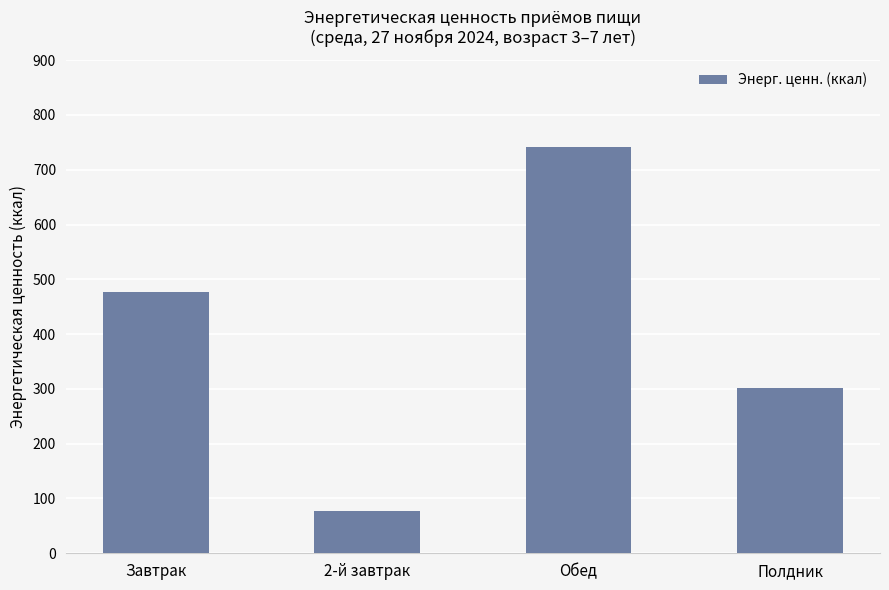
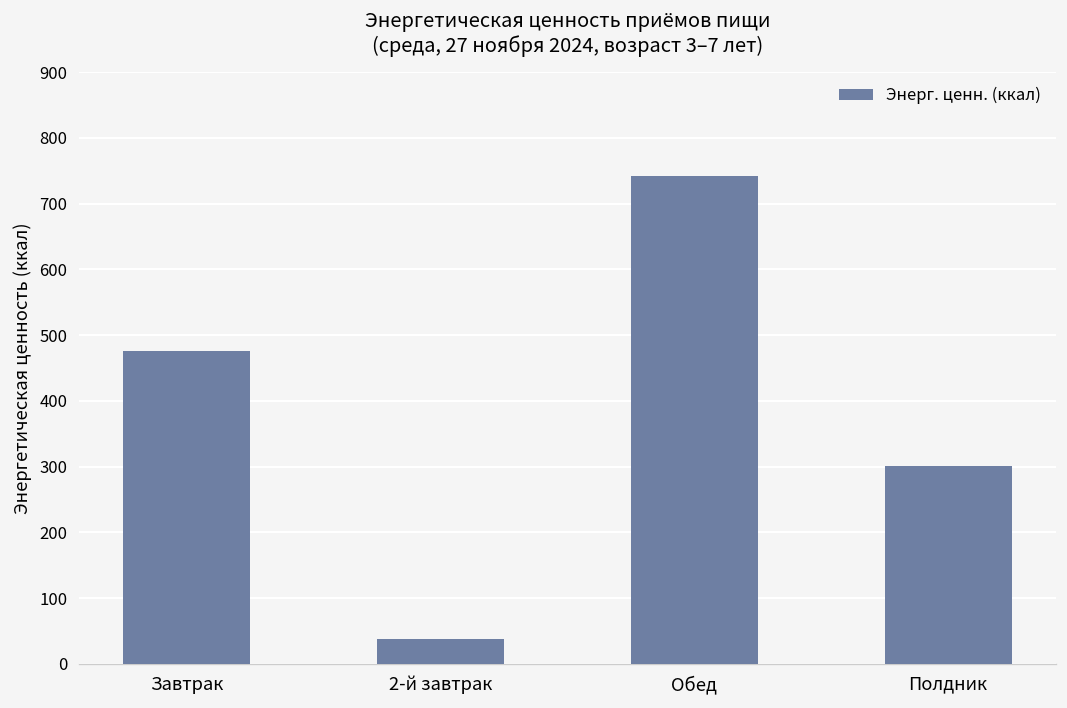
2-й завтрак: 80 -> 40
